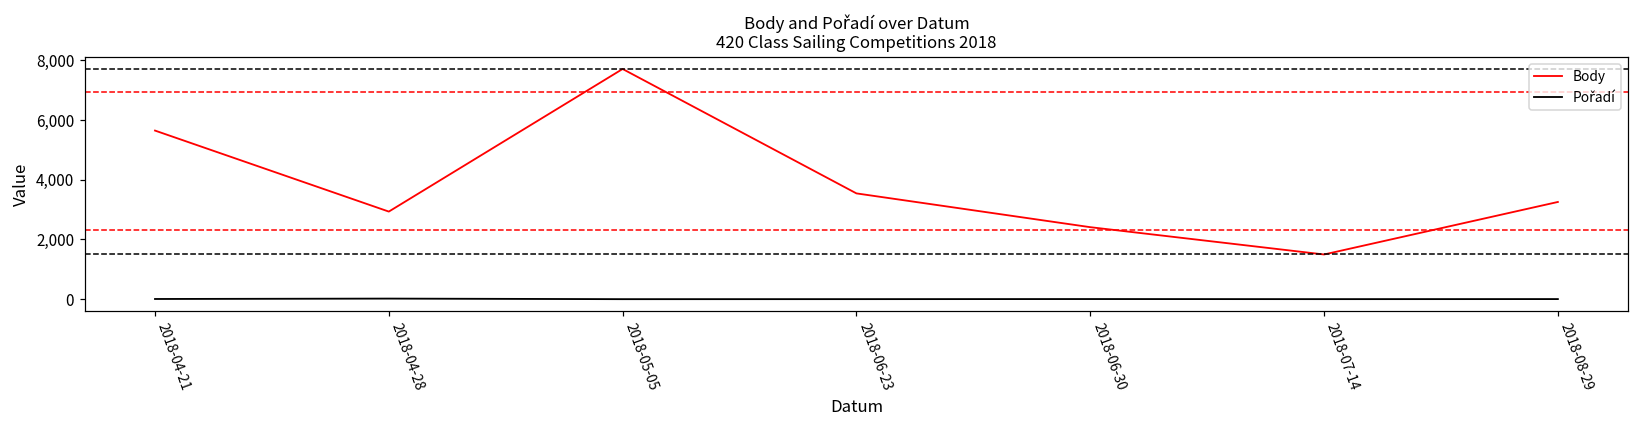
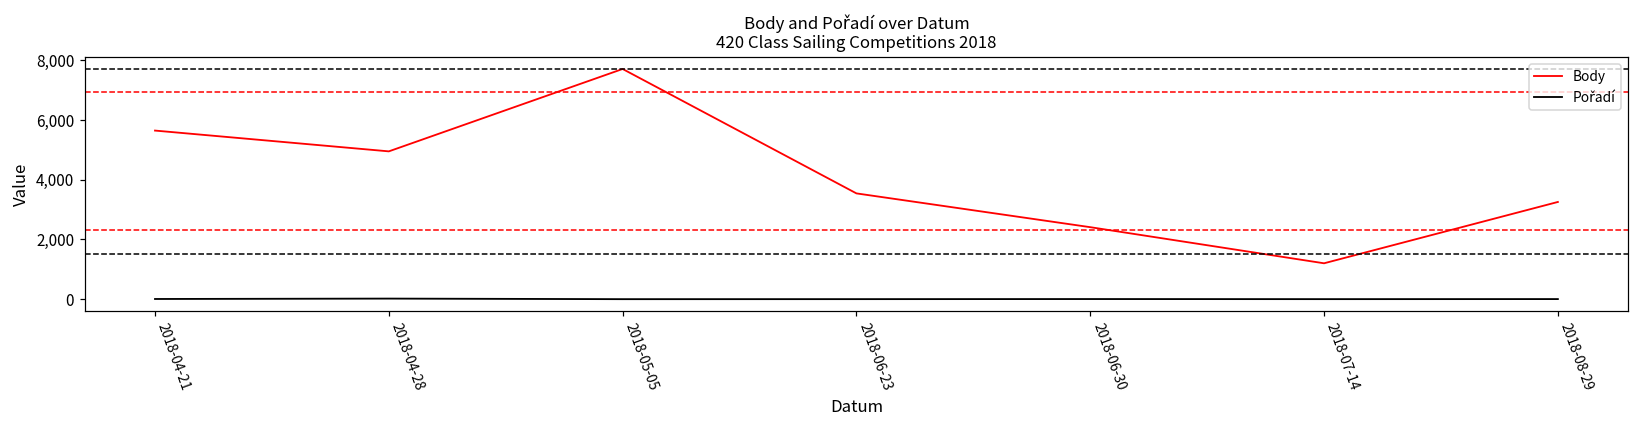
Body, 2018-04-28: 2,900 -> 4,900
Body, 2018-07-14: 1,500 -> 1,200
